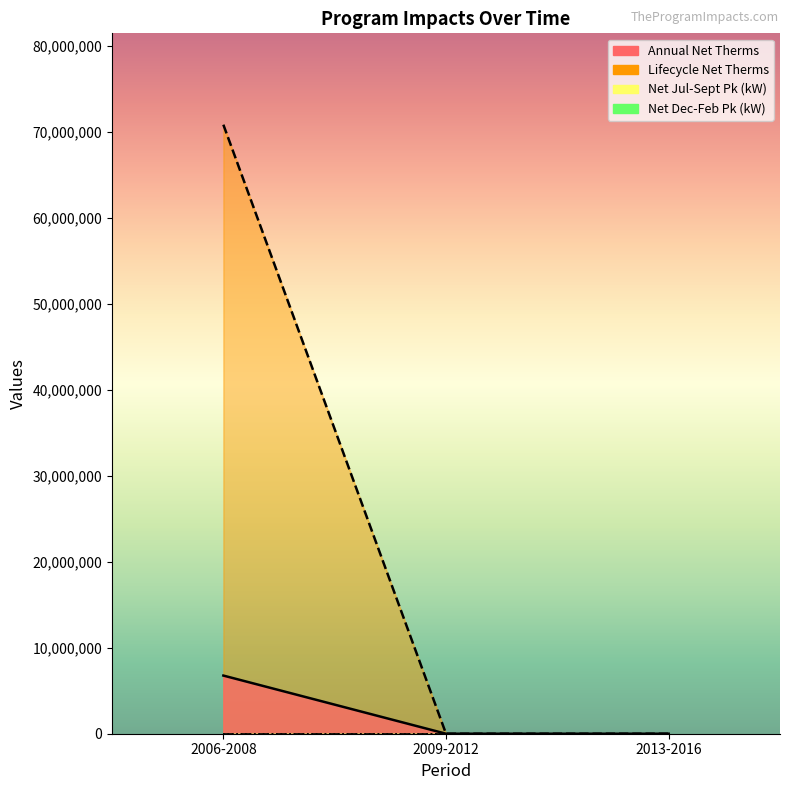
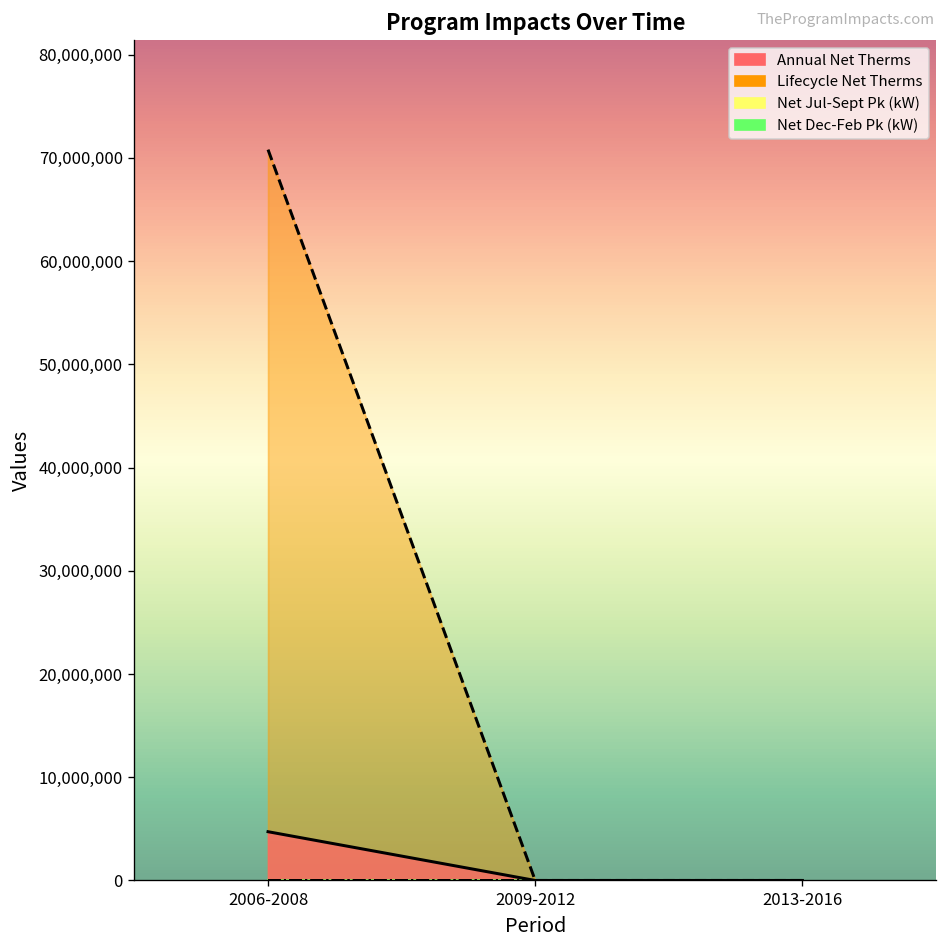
Annual Net Therms, 2006-2008: 7,000,000 -> 5,000,000
